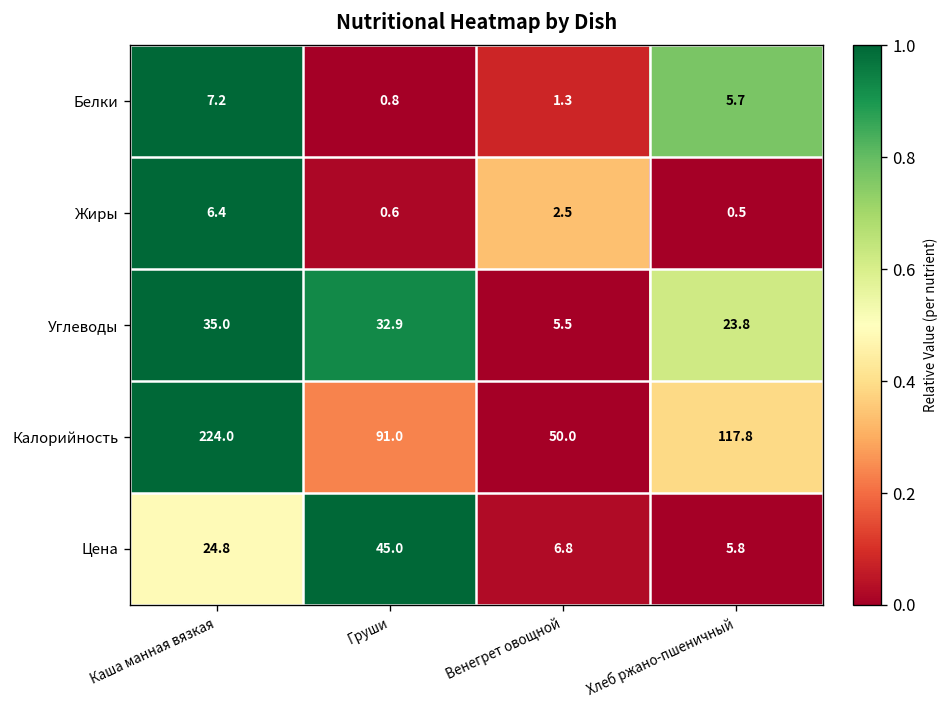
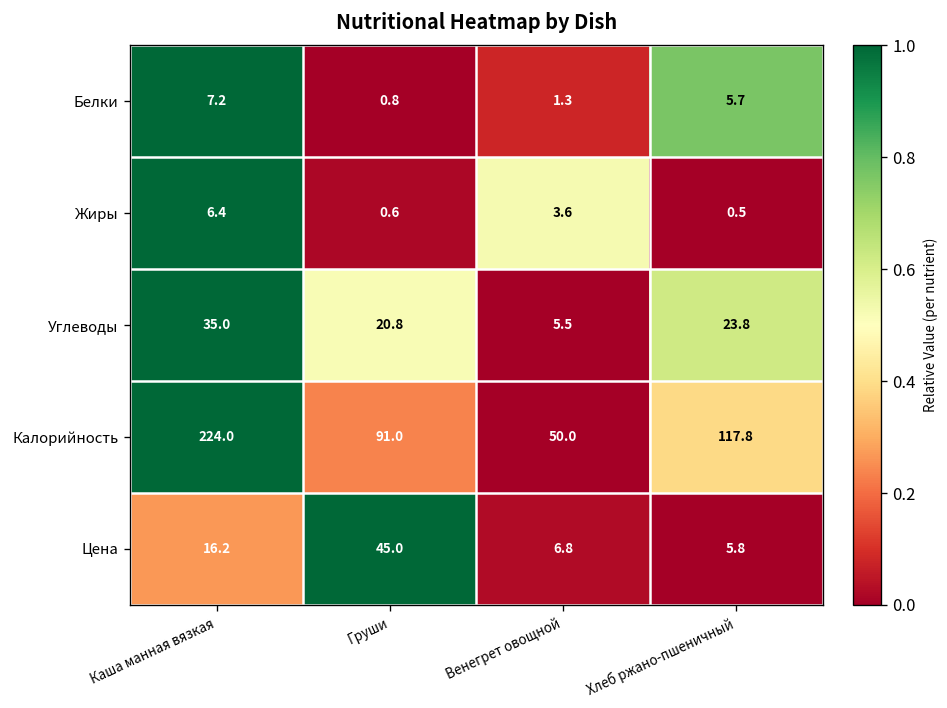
Жиры, Венегрет овощной: 2.5 -> 3.6
Углеводы, Груши: 32.9 -> 20.8
Цена, Каша манная вязкая: 24.8 -> 16.2
